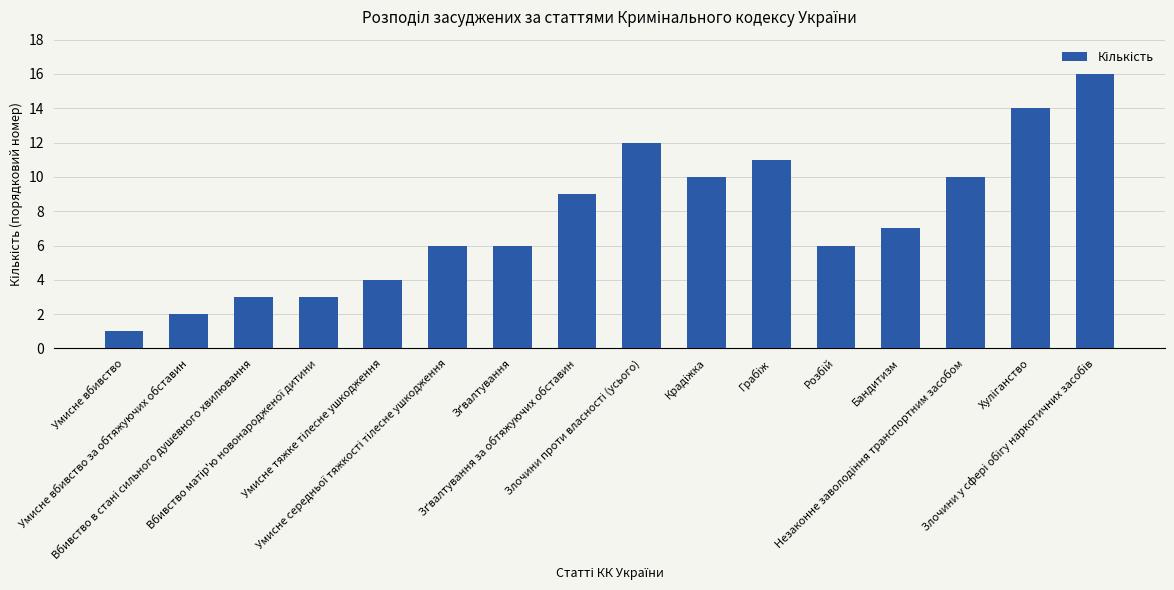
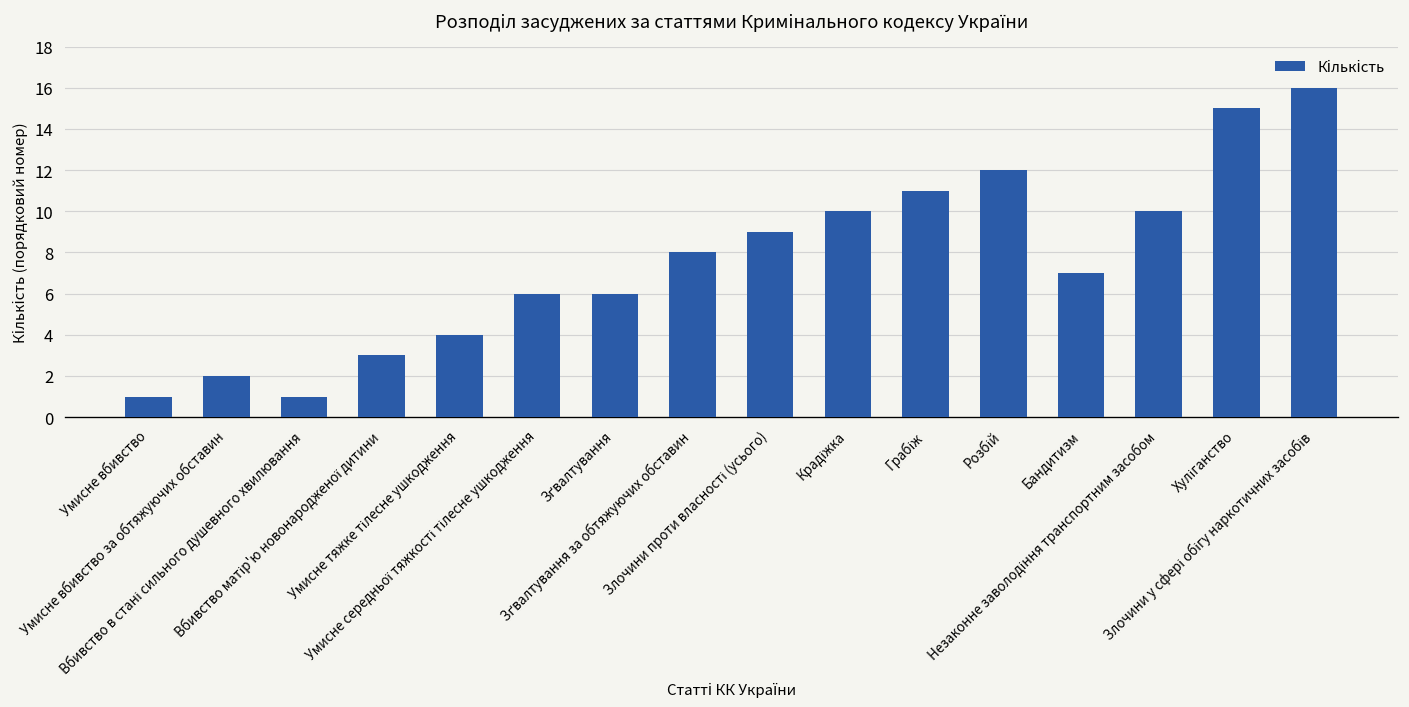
Вбивство в стані сильного душевного хвилювання: 3 -> 1
Зґвалтування за обтяжуючих обставин: 9 -> 8
Злочини проти власності (усього): 12 -> 9
Розбій: 6 -> 12
Хуліганство: 14 -> 15
